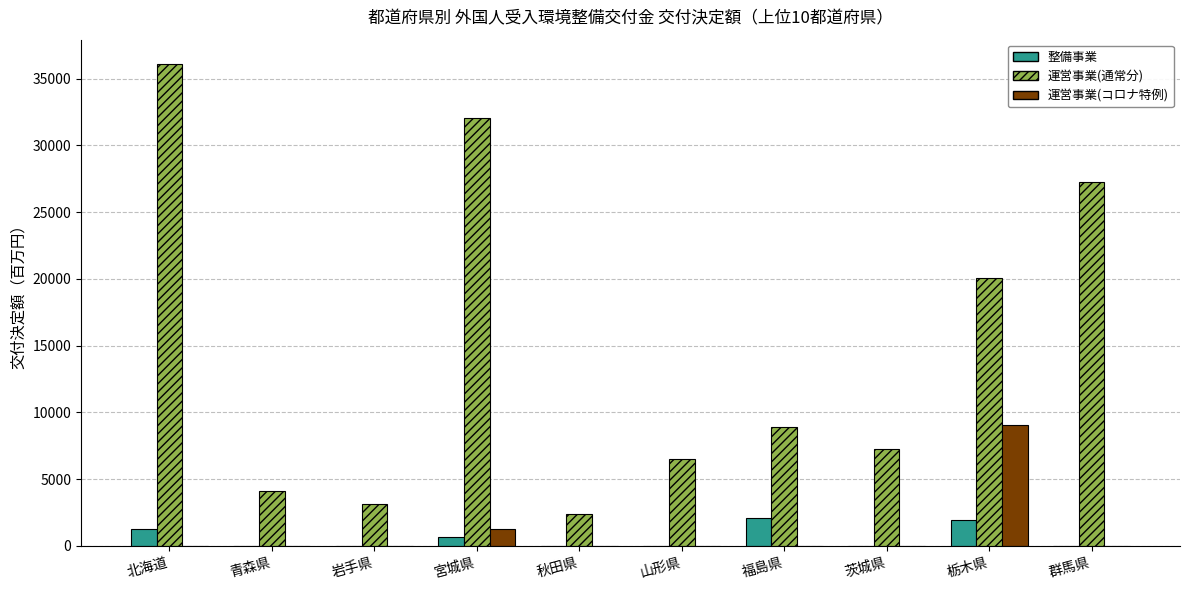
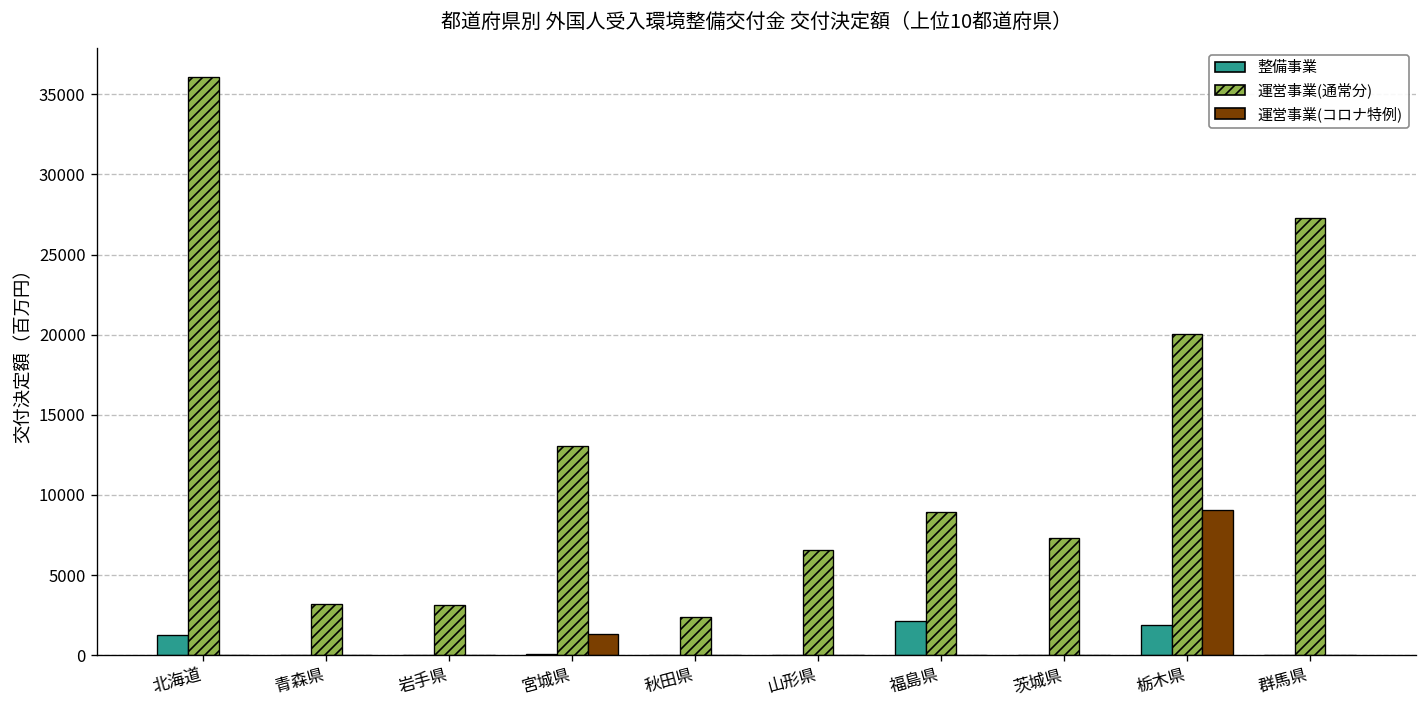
運営事業(通常分), 青森県: 4100 -> 3200
整備事業, 宮城県: 700 -> 100
運営事業(通常分), 宮城県: 32000 -> 13100
